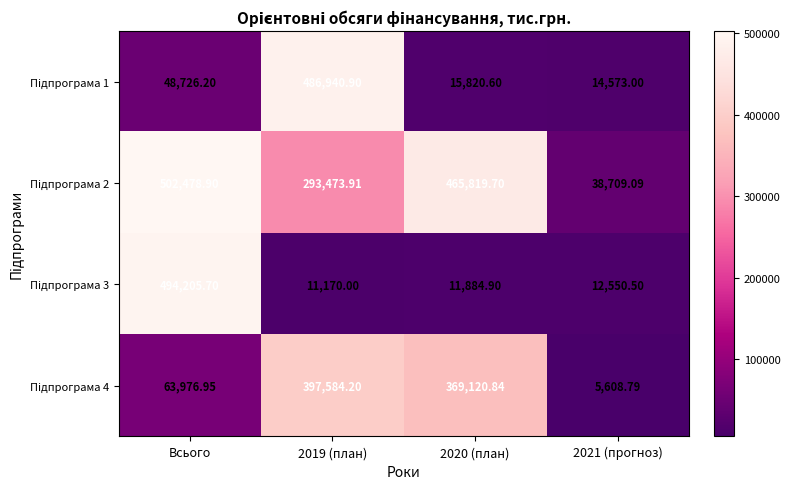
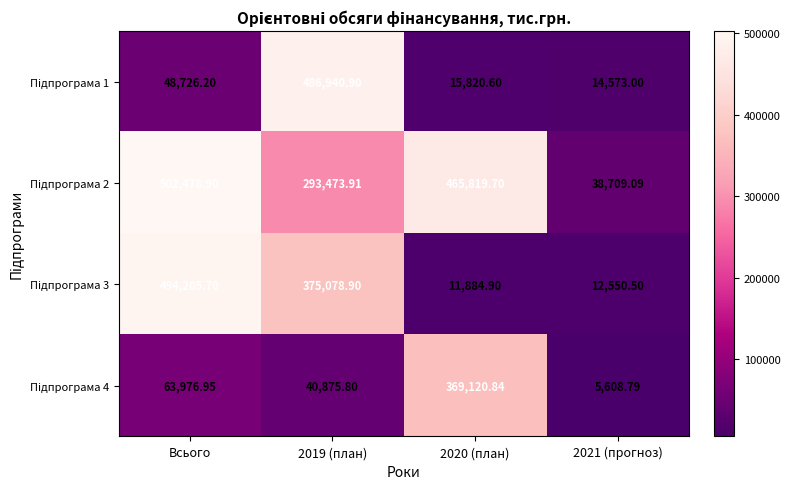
Підпрограма 3, 2019 (план): 11,170.00 -> 375,078.90
Підпрограма 4, 2019 (план): 397,584.20 -> 40,875.80
